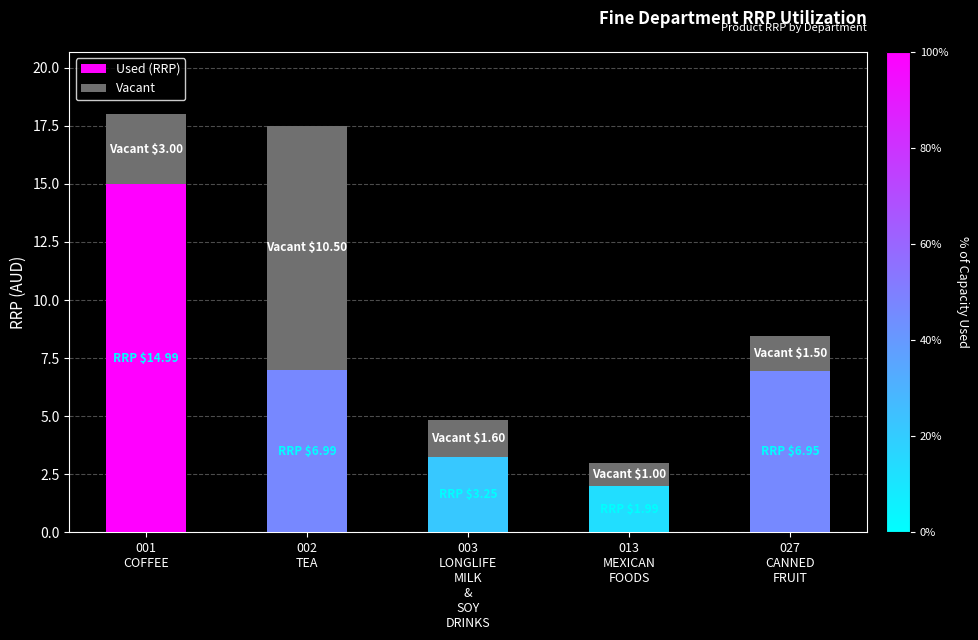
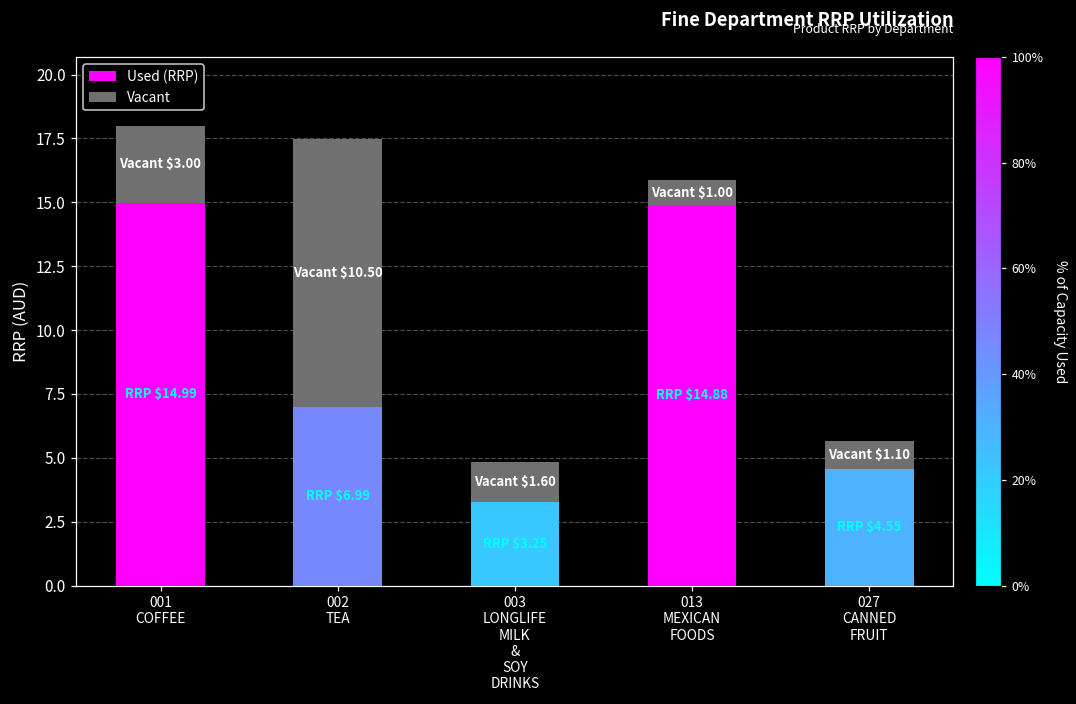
Used (RRP), 013 MEXICAN FOODS: 2.0 -> 14.9
Used (RRP), 027 CANNED FRUIT: $6.95 -> $4.55
Vacant, 027 CANNED FRUIT: $1.50 -> $1.10
